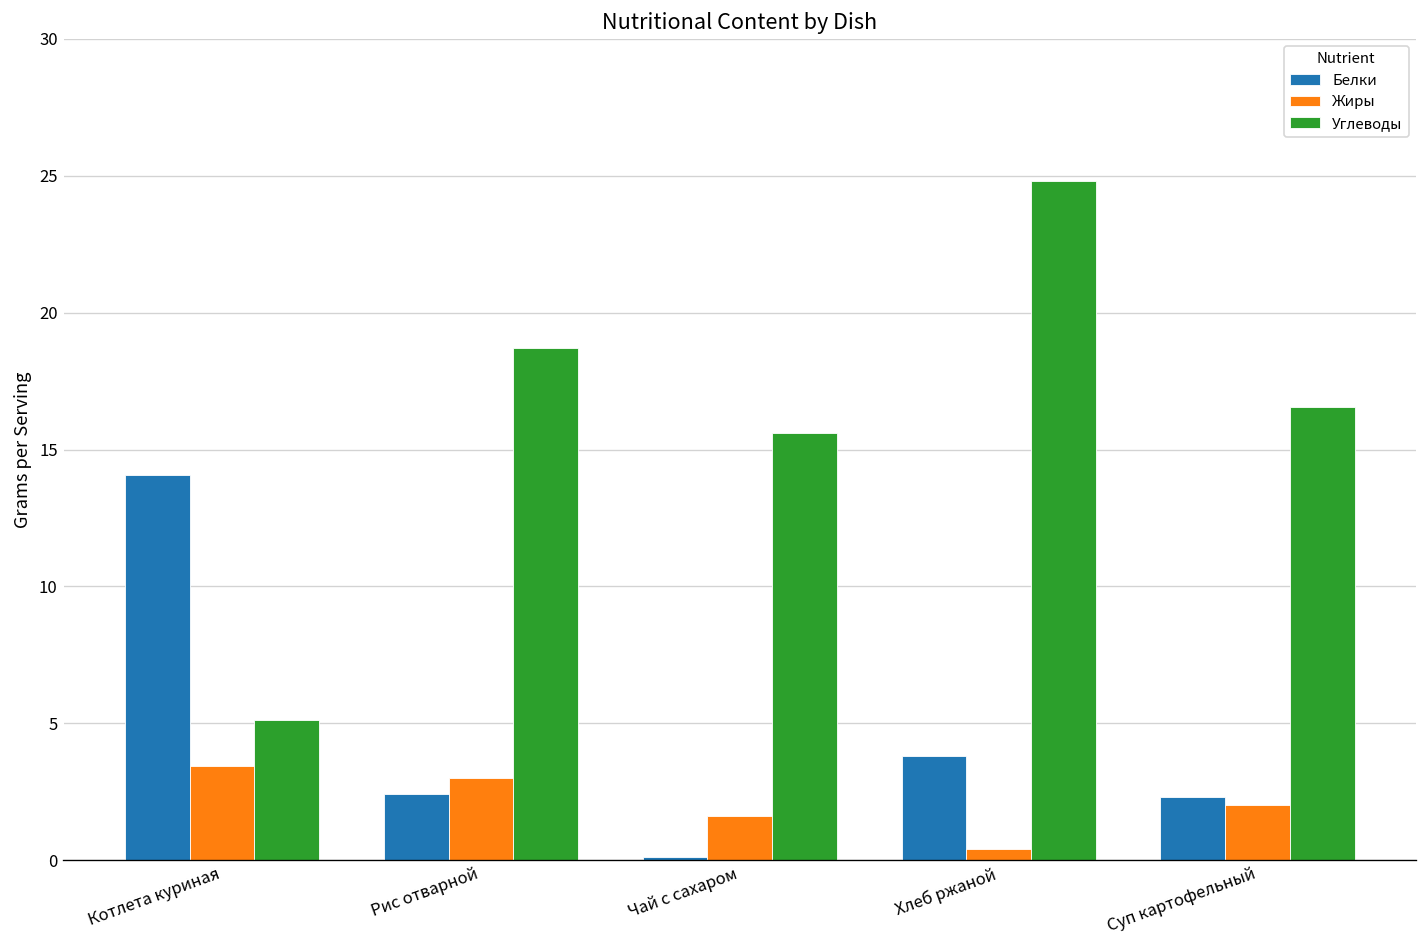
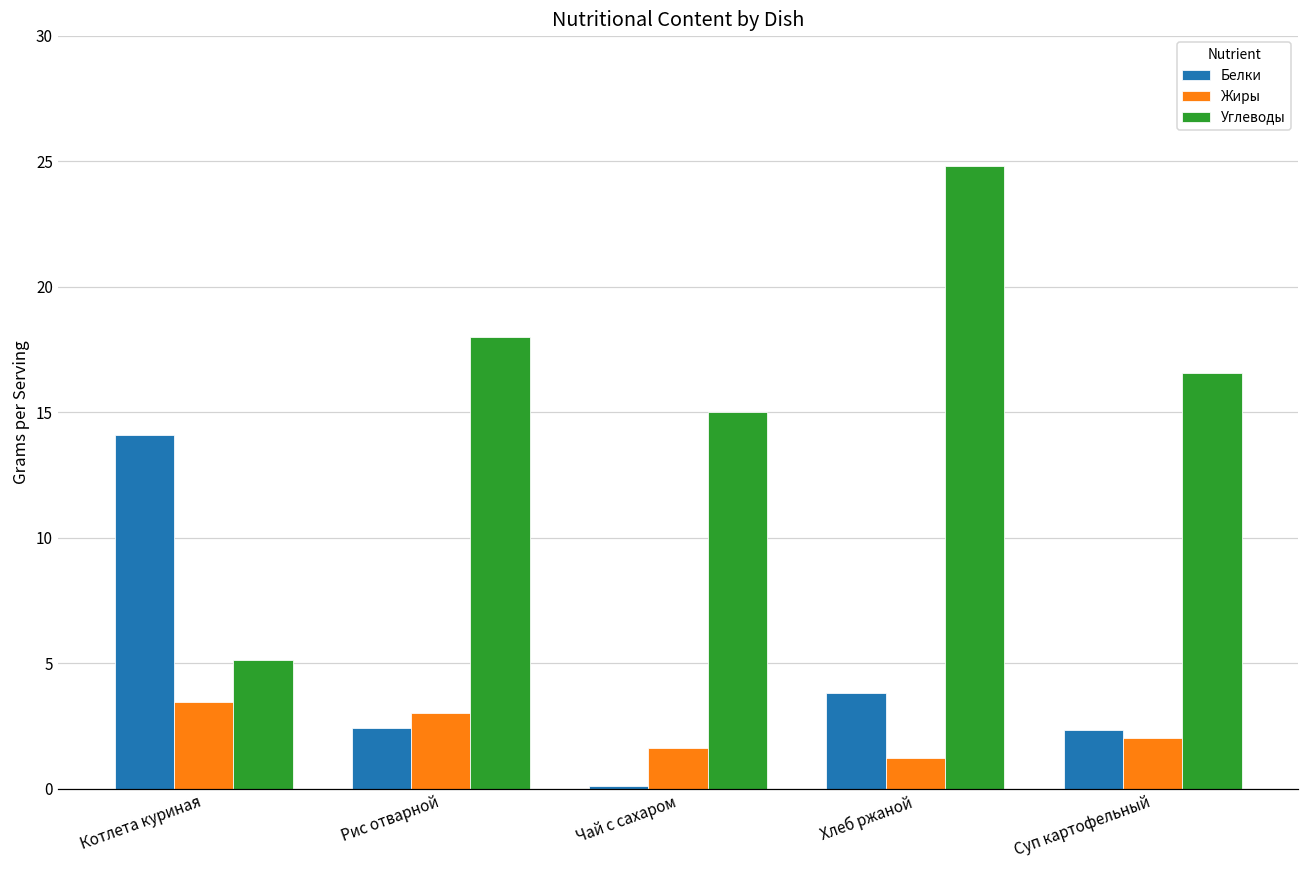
Углеводы, Рис отварной: 18.7 -> 18.0
Углеводы, Чай с сахаром: 15.6 -> 15.0
Жиры, Хлеб ржаной: 0.4 -> 1.2
